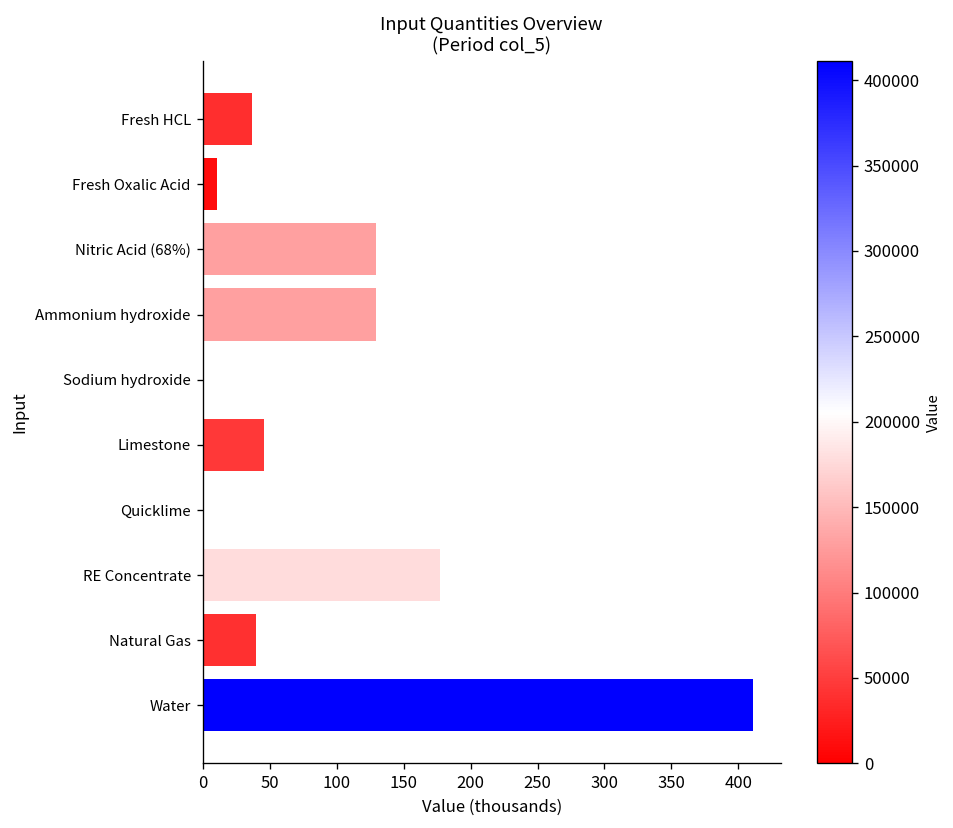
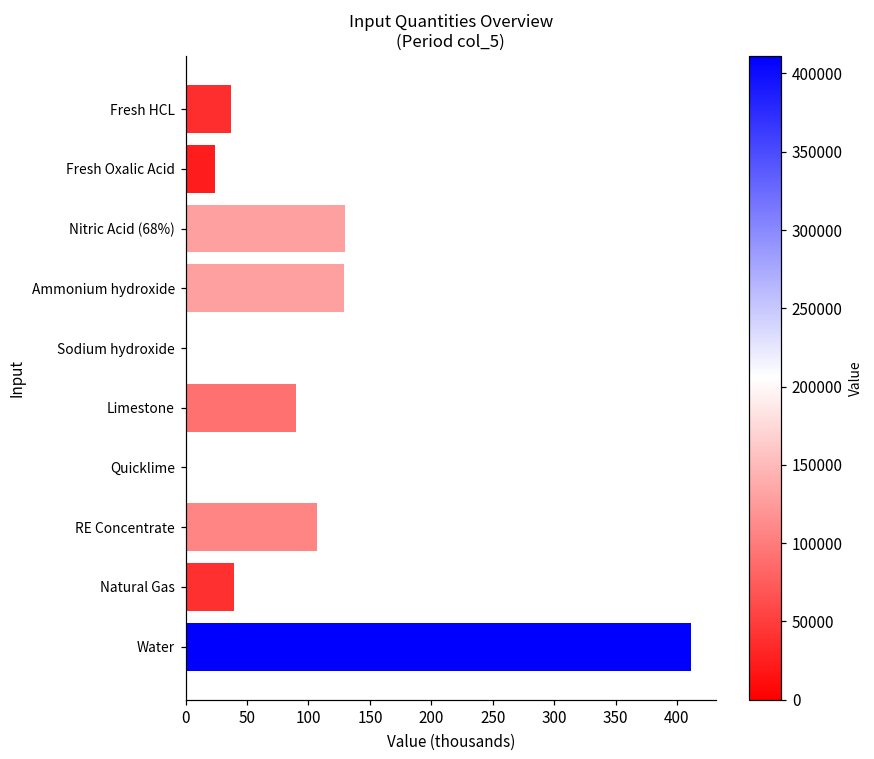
Fresh Oxalic Acid: 11 -> 24
Limestone: 46 -> 90
RE Concentrate: 177 -> 107
